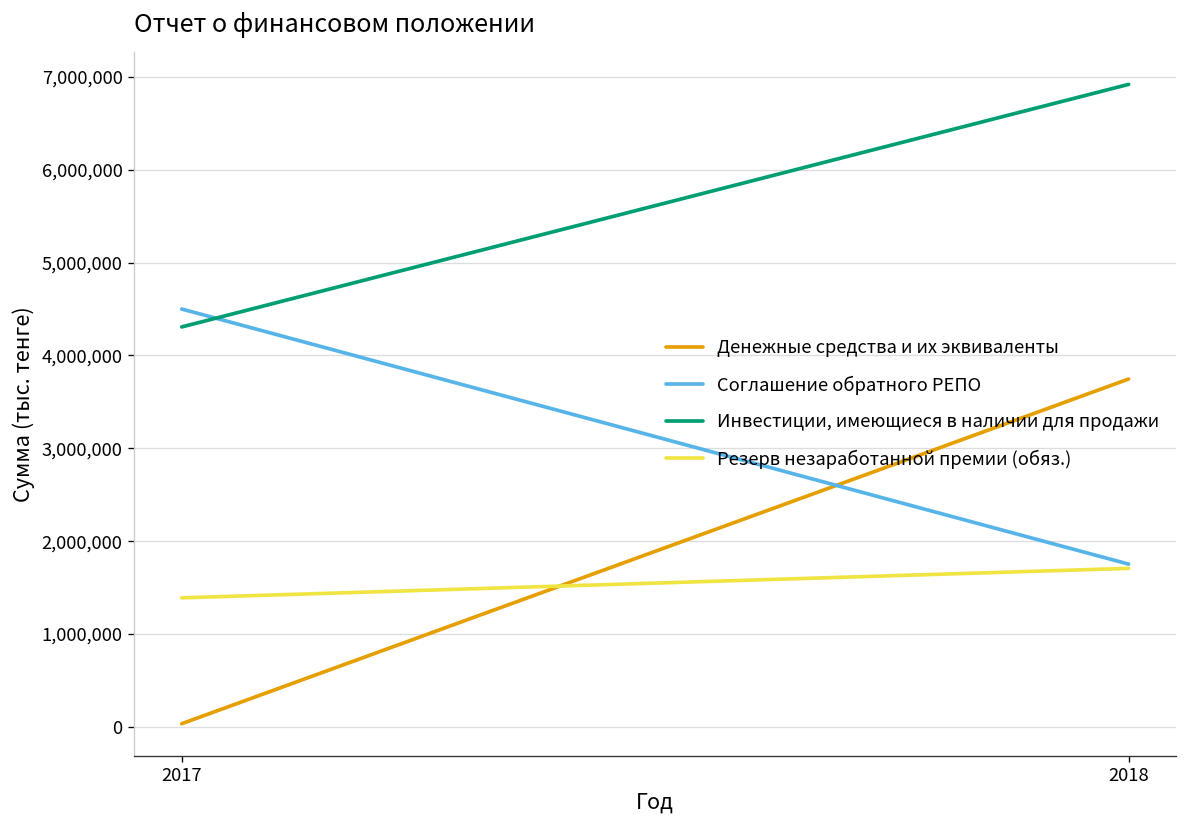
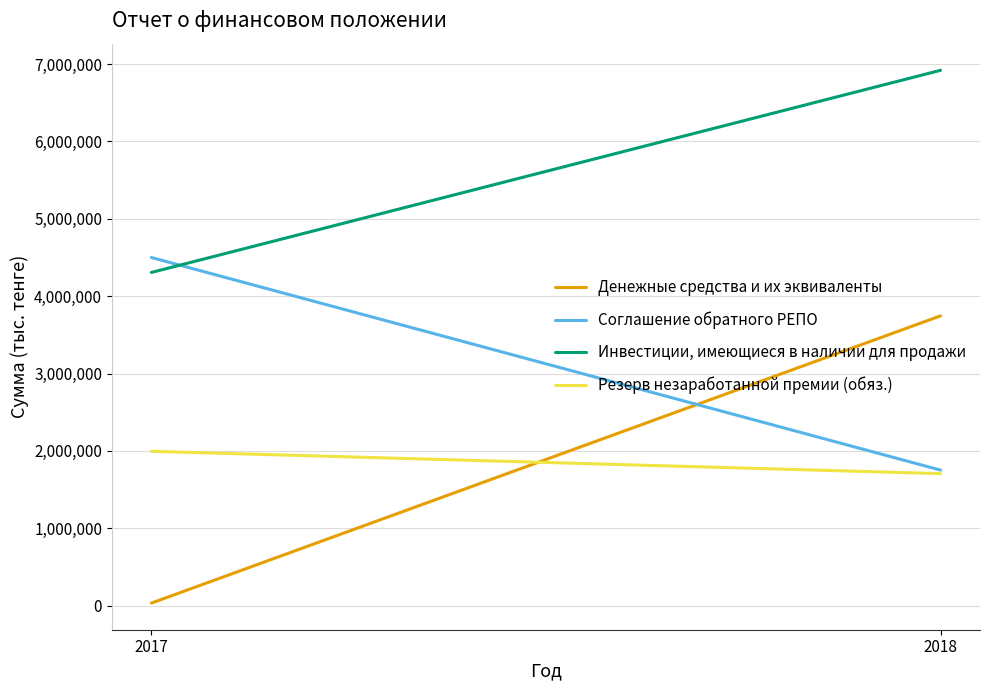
Резерв незаработанной премии (обяз.), 2017: 1,400,000 -> 2,000,000
